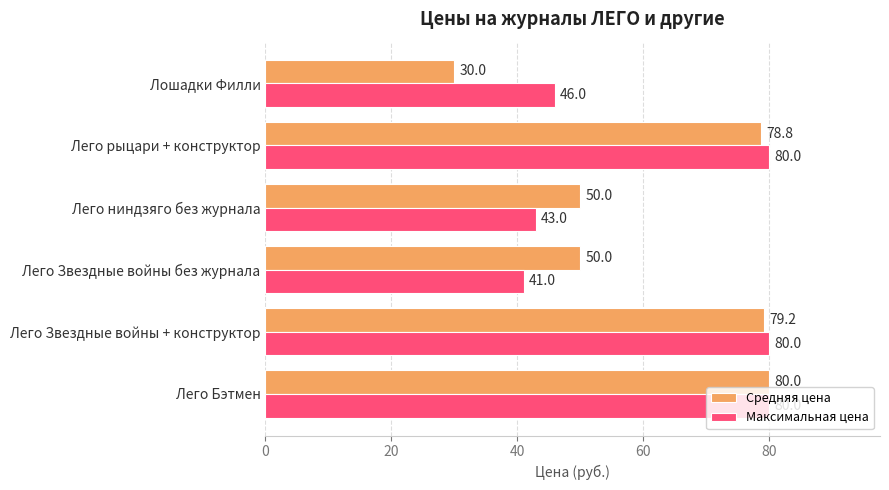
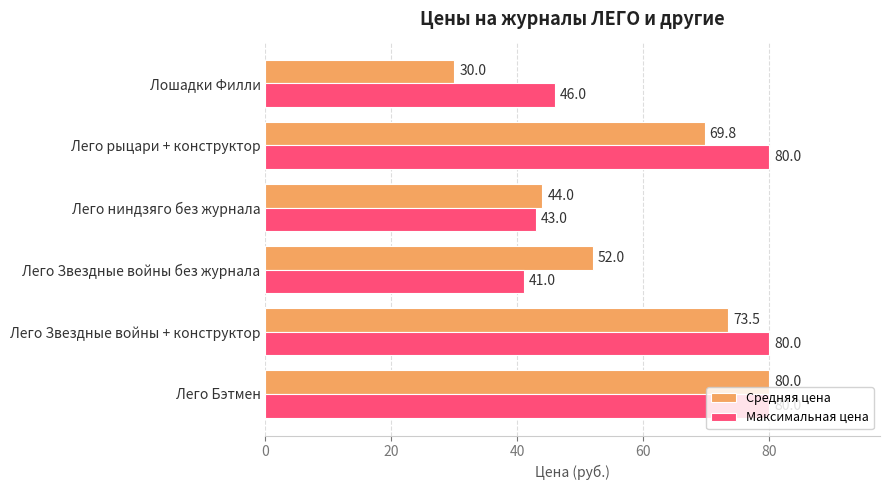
Средняя цена, Лего рыцари + конструктор: 78.8 -> 69.8
Средняя цена, Лего ниндзяго без журнала: 50.0 -> 44.0
Средняя цена, Лего Звездные войны без журнала: 50.0 -> 52.0
Средняя цена, Лего Звездные войны + конструктор: 79.2 -> 73.5
